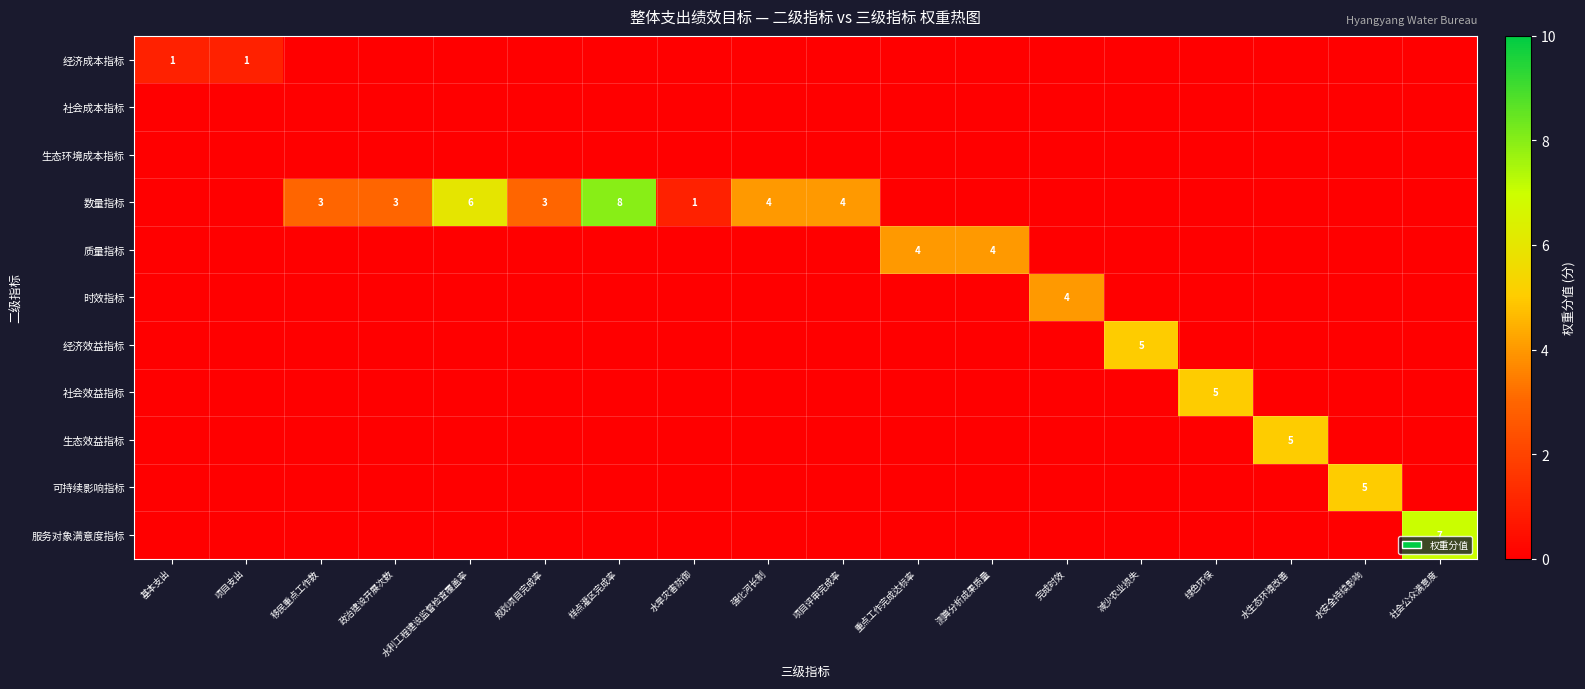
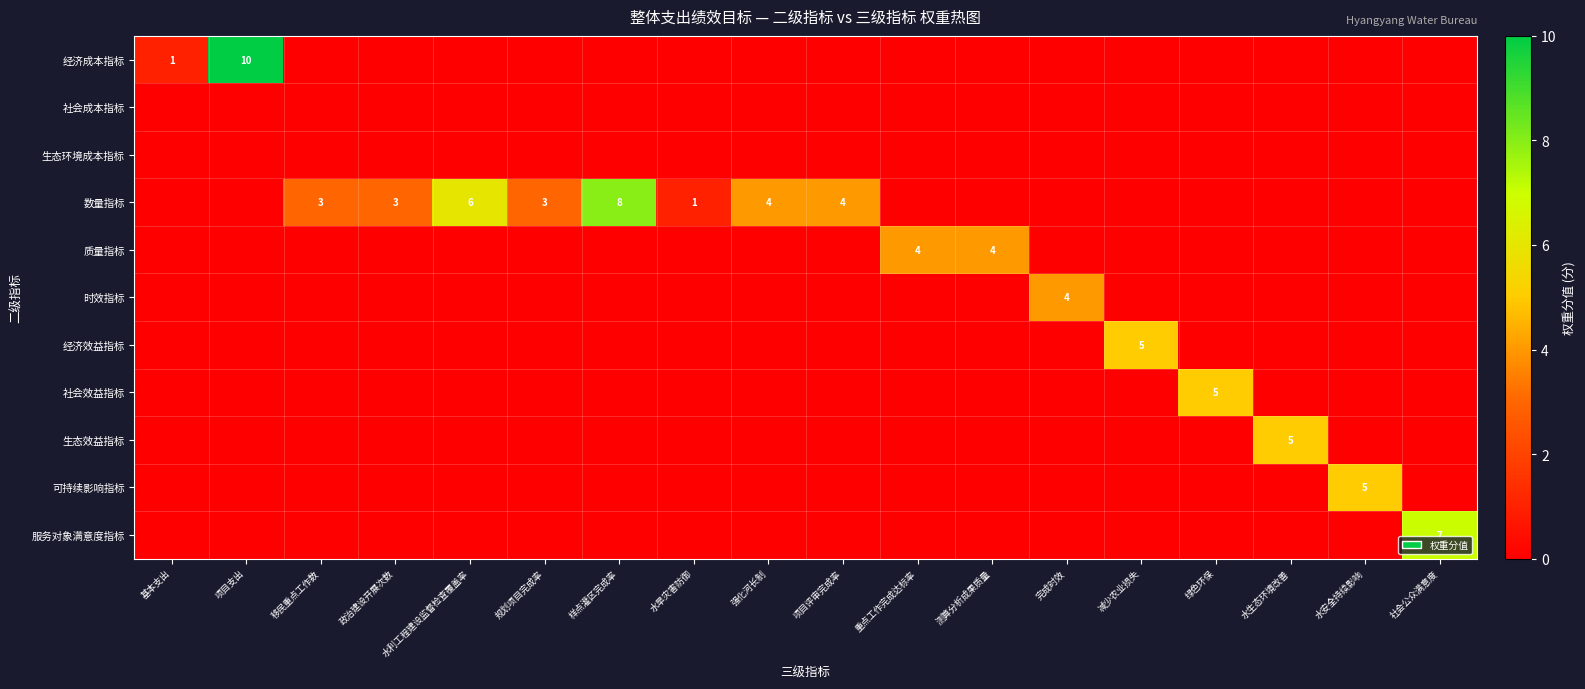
经济成本指标, 项目支出: 1 -> 10
